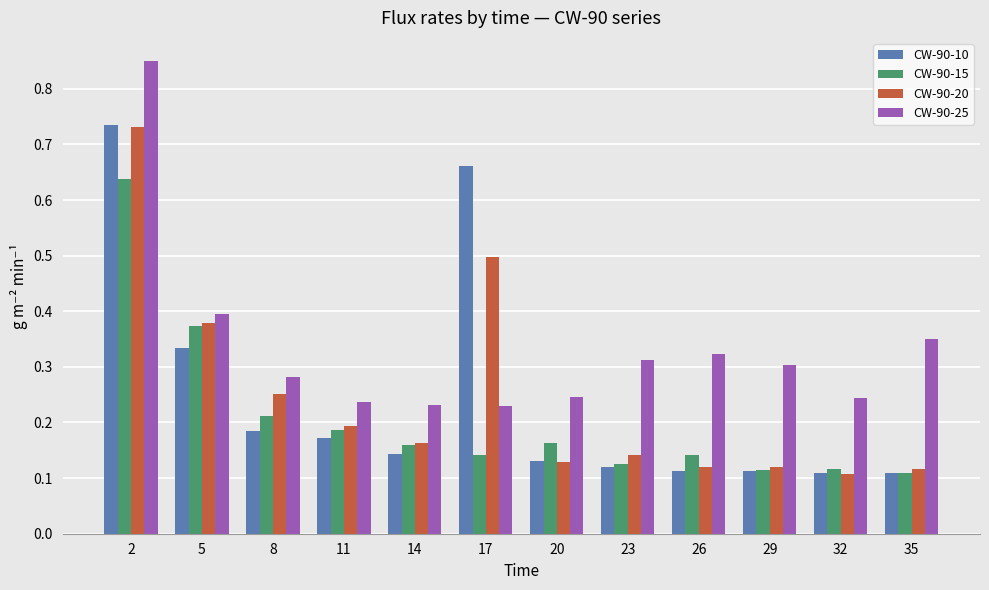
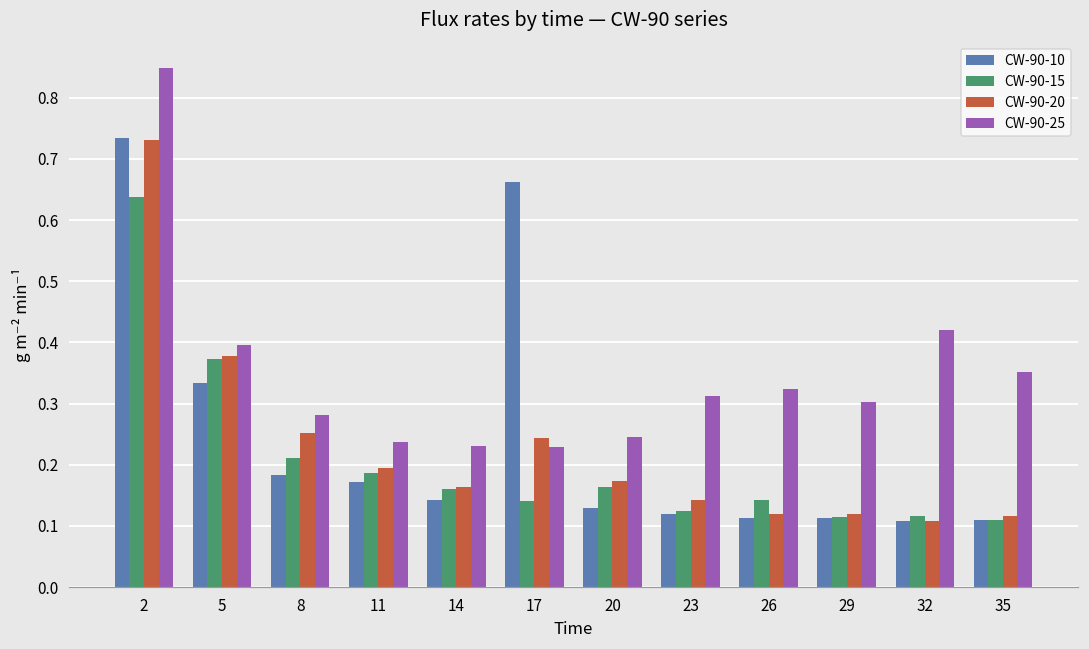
CW-90-20, 17: 0.50 -> 0.24
CW-90-20, 20: 0.13 -> 0.17
CW-90-25, 32: 0.24 -> 0.42
